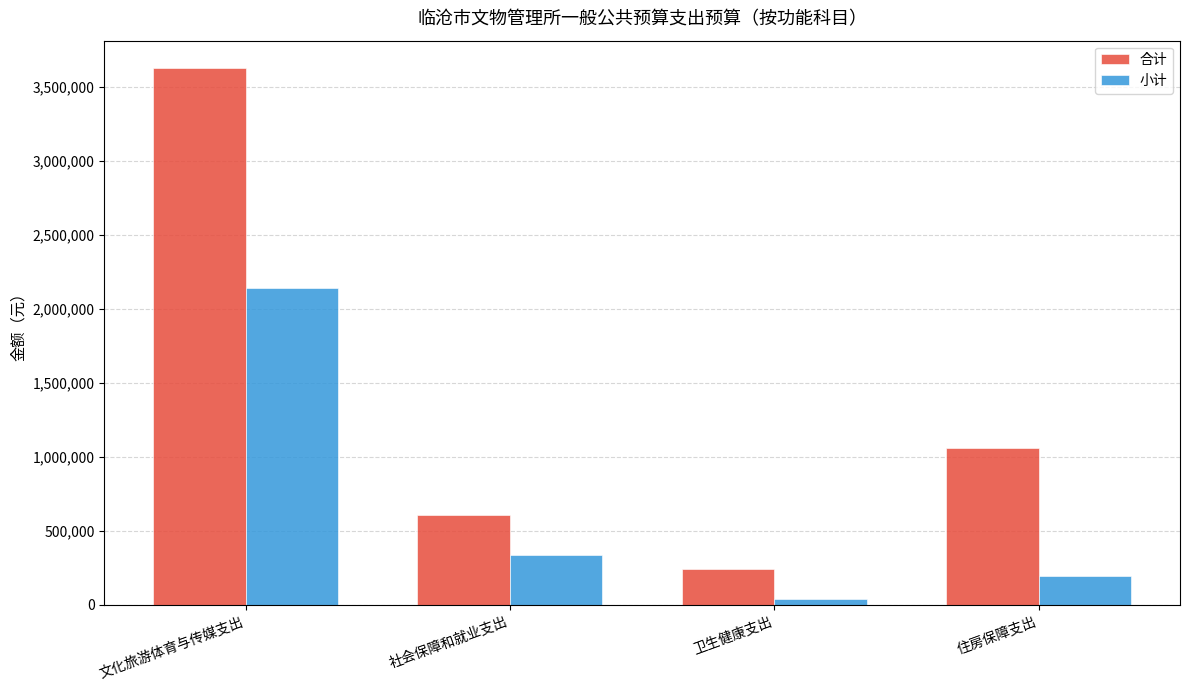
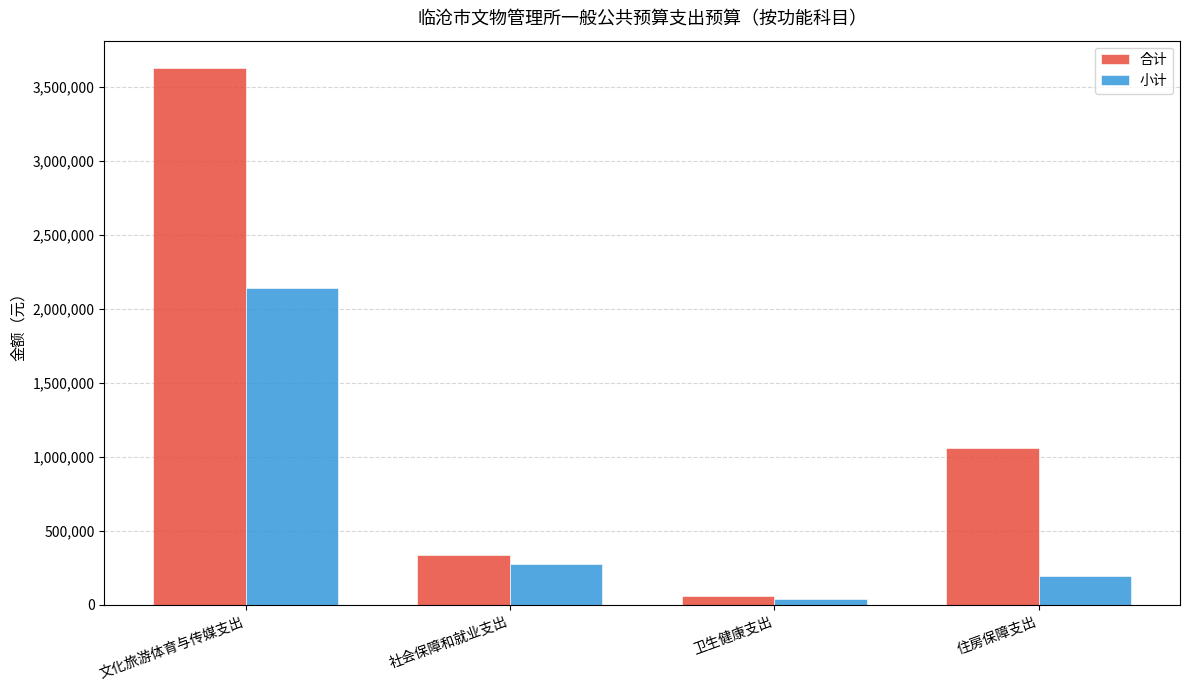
合计, 社会保障和就业支出: 610,000 -> 330,000
小计, 社会保障和就业支出: 330,000 -> 280,000
合计, 卫生健康支出: 240,000 -> 60,000
